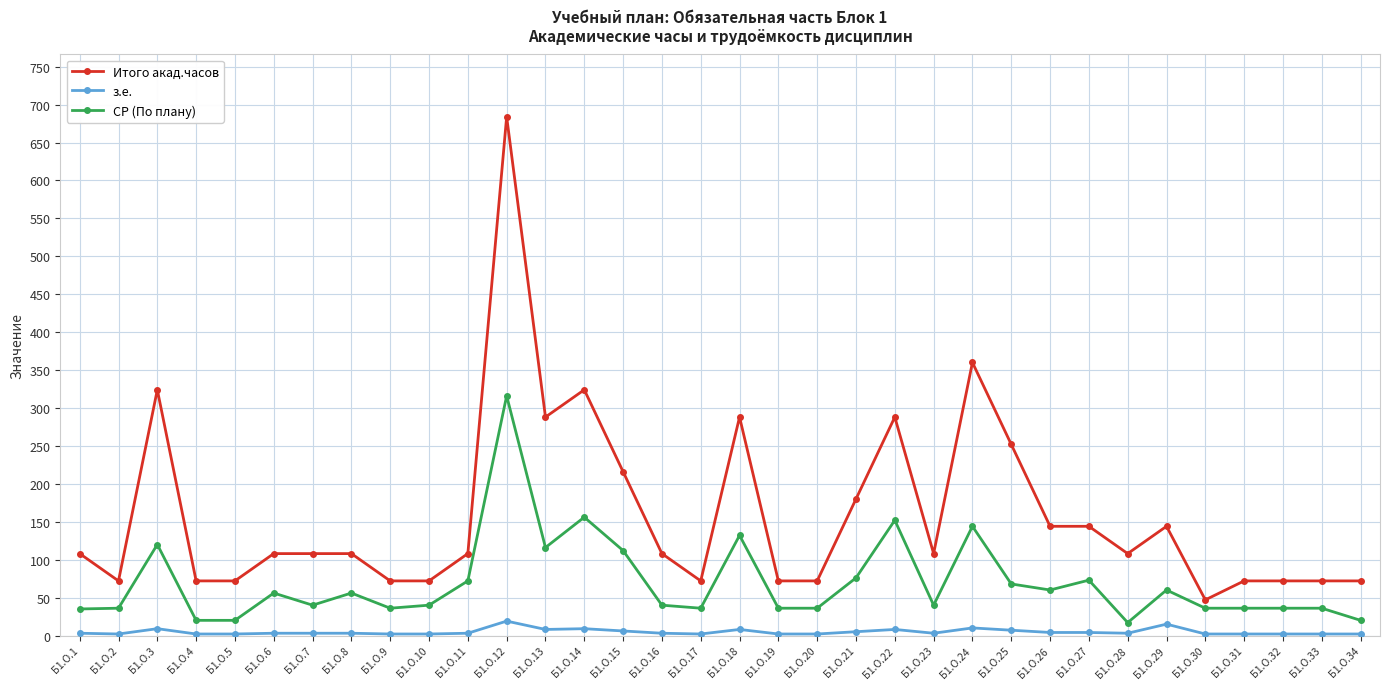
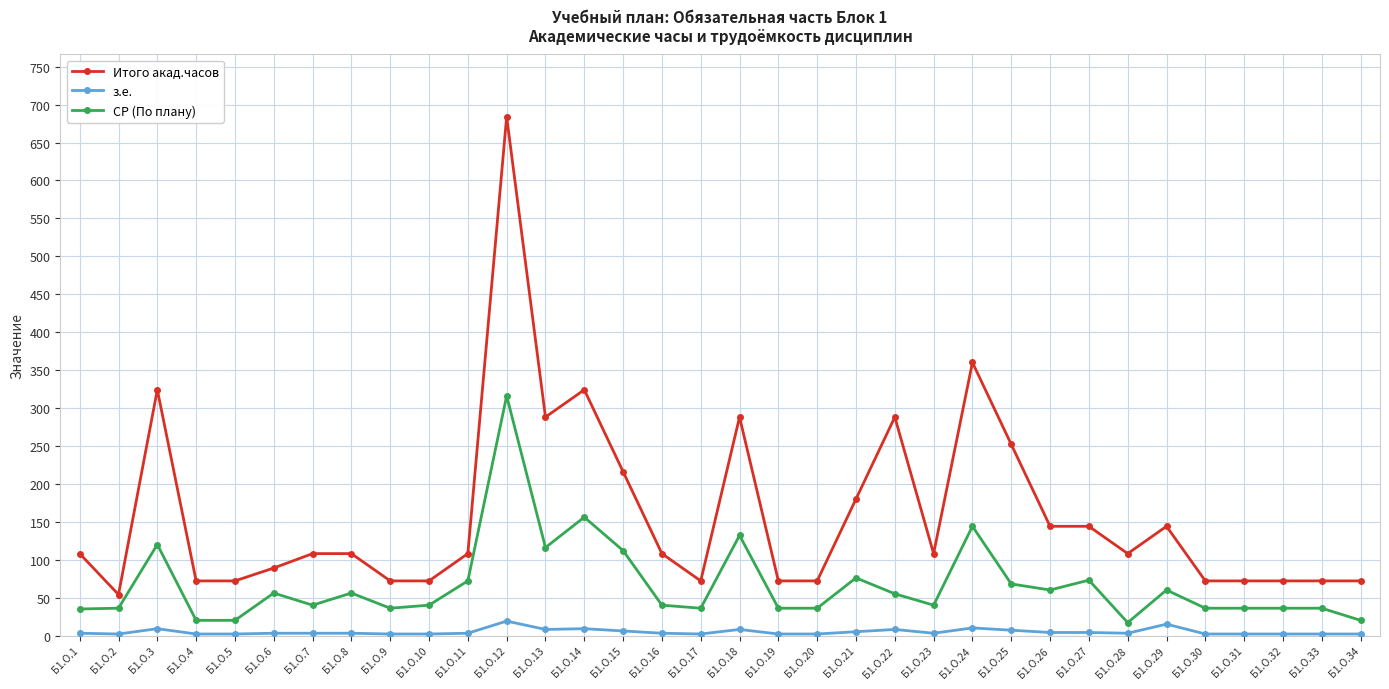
Итого акад.часов, Б1.О.2: 70 -> 50
Итого акад.часов, Б1.О.6: 110 -> 90
СР (По плану), Б1.О.22: 150 -> 60
Итого акад.часов, Б1.О.30: 50 -> 70
